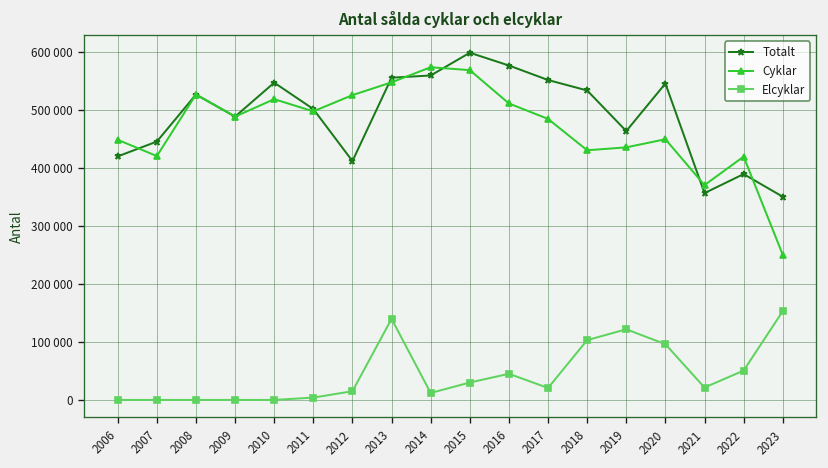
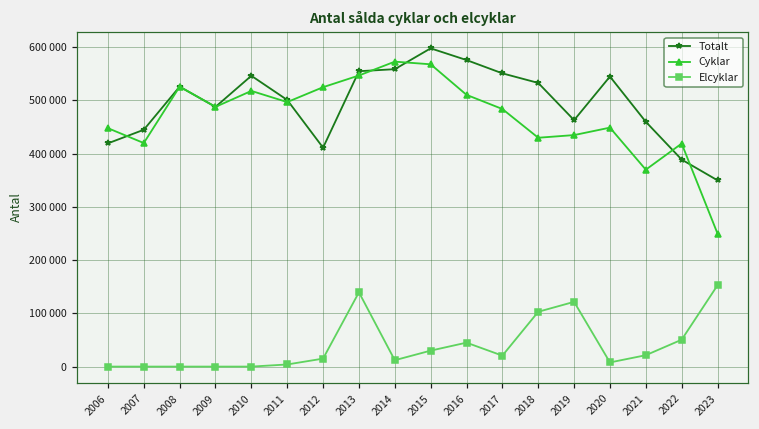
Elcyklar, 2020: 100000 -> 10000
Totalt, 2021: 360000 -> 460000
